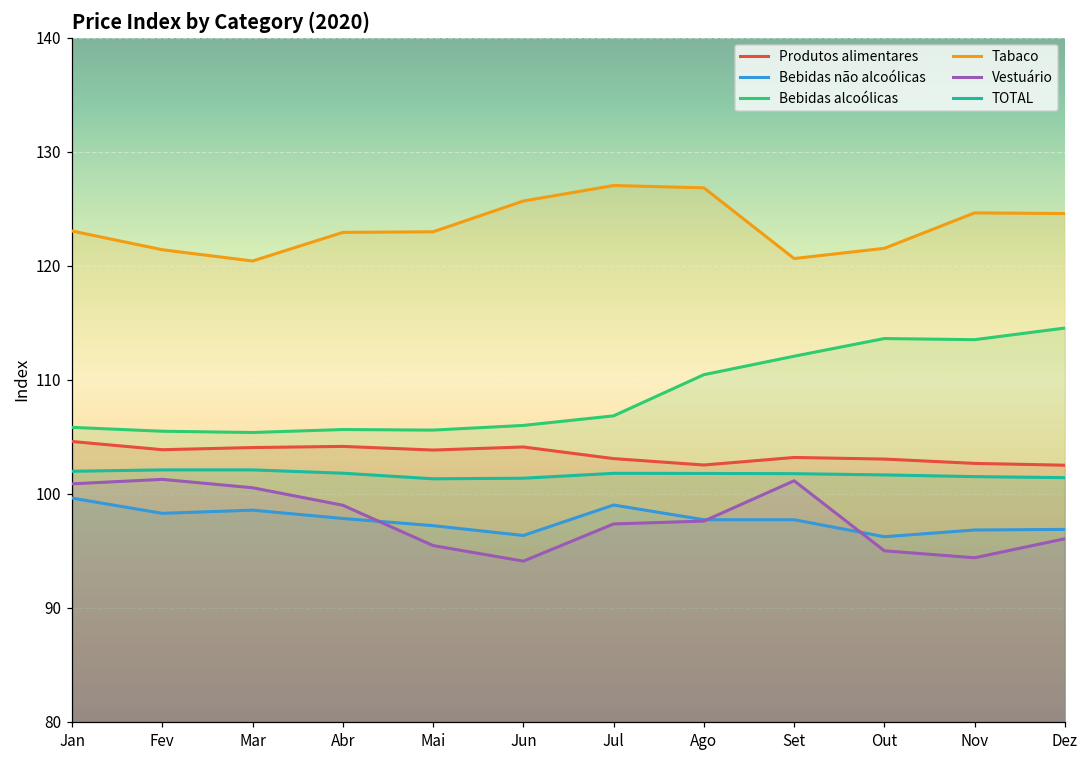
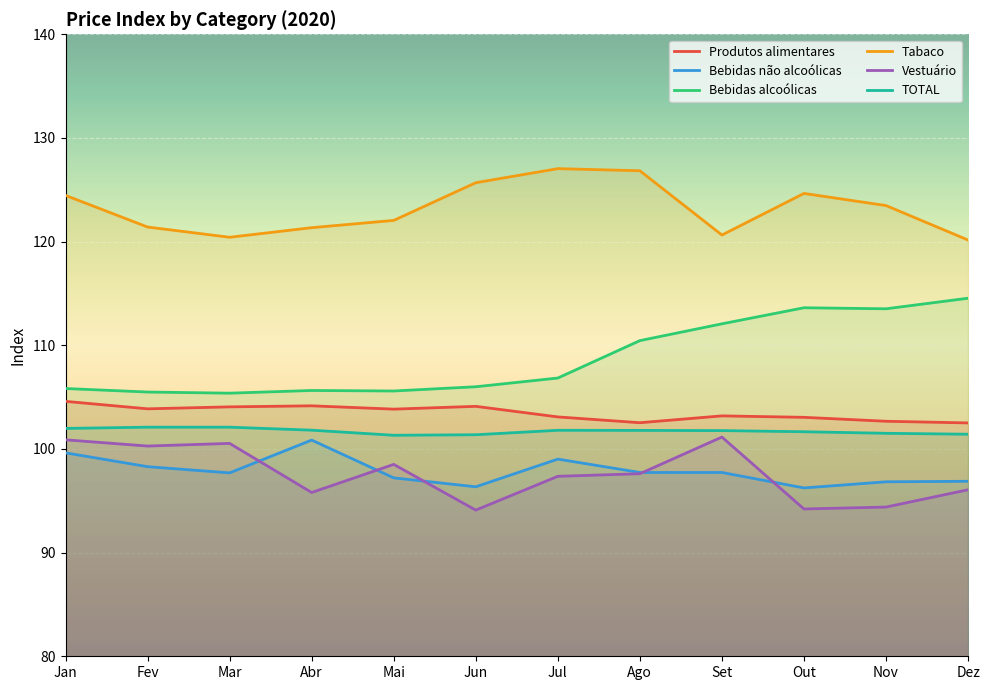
Tabaco, Jan: 123.1 -> 124.5
Vestuário, Fev: 101.3 -> 100.3
Bebidas não alcoólicas, Mar: 98.6 -> 97.7
Bebidas não alcoólicas, Abr: 97.8 -> 100.9
Tabaco, Abr: 122.9 -> 121.3
Vestuário, Abr: 99.0 -> 95.8
Tabaco, Mai: 123.0 -> 122.0
Vestuário, Mai: 95.5 -> 98.5
Tabaco, Out: 121.5 -> 124.7
Vestuário, Out: 95.0 -> 94.2
Tabaco, Nov: 124.6 -> 123.5
Tabaco, Dez: 124.6 -> 120.2
